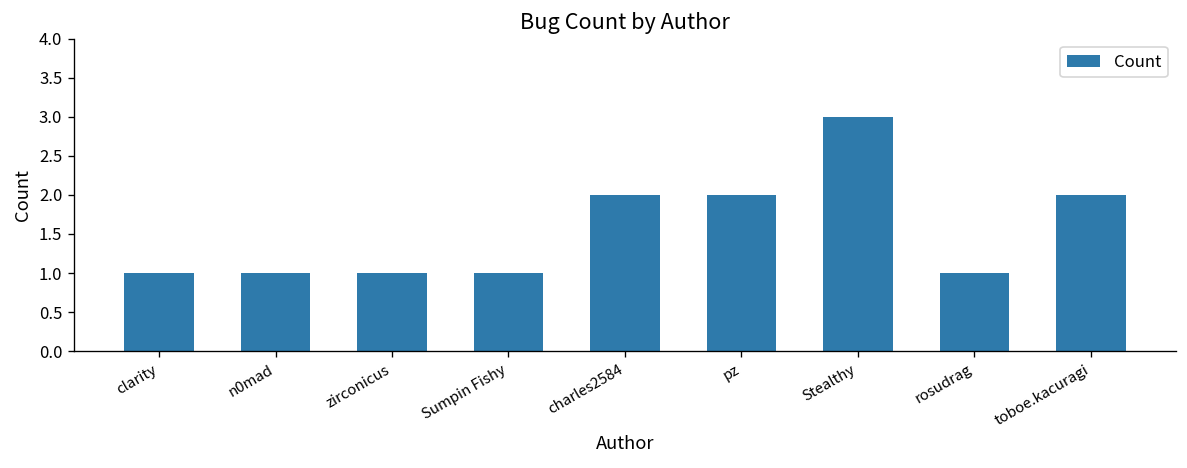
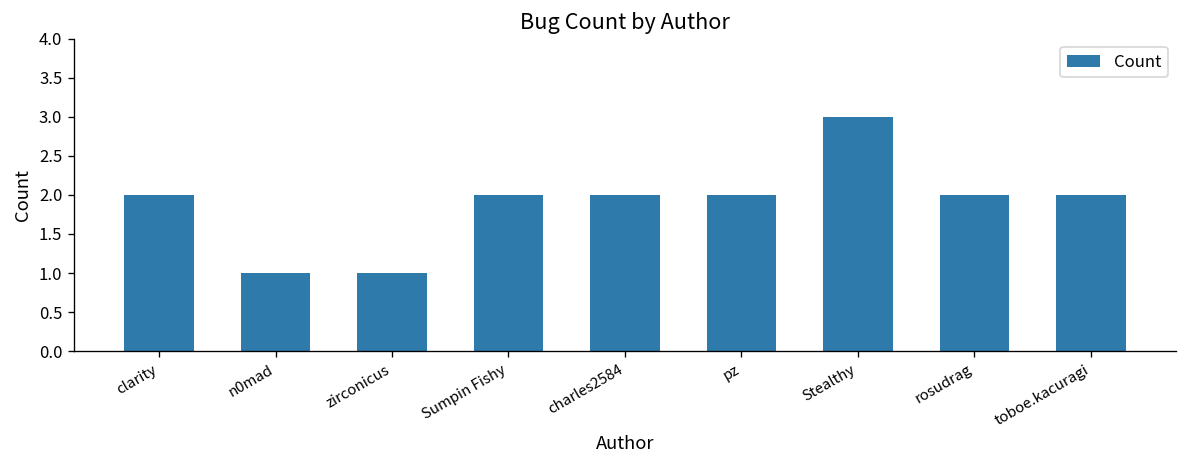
clarity: 1 -> 2
Sumpin Fishy: 1 -> 2
rosudrag: 1 -> 2
